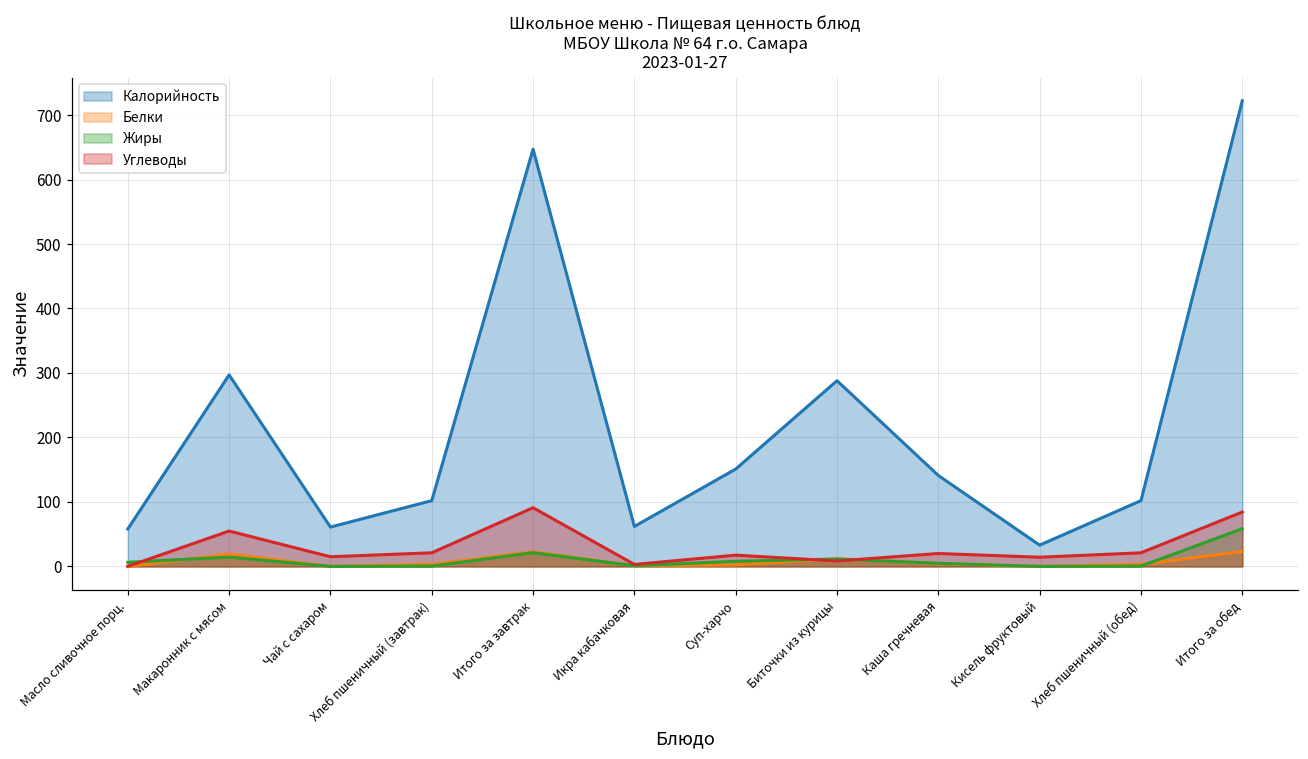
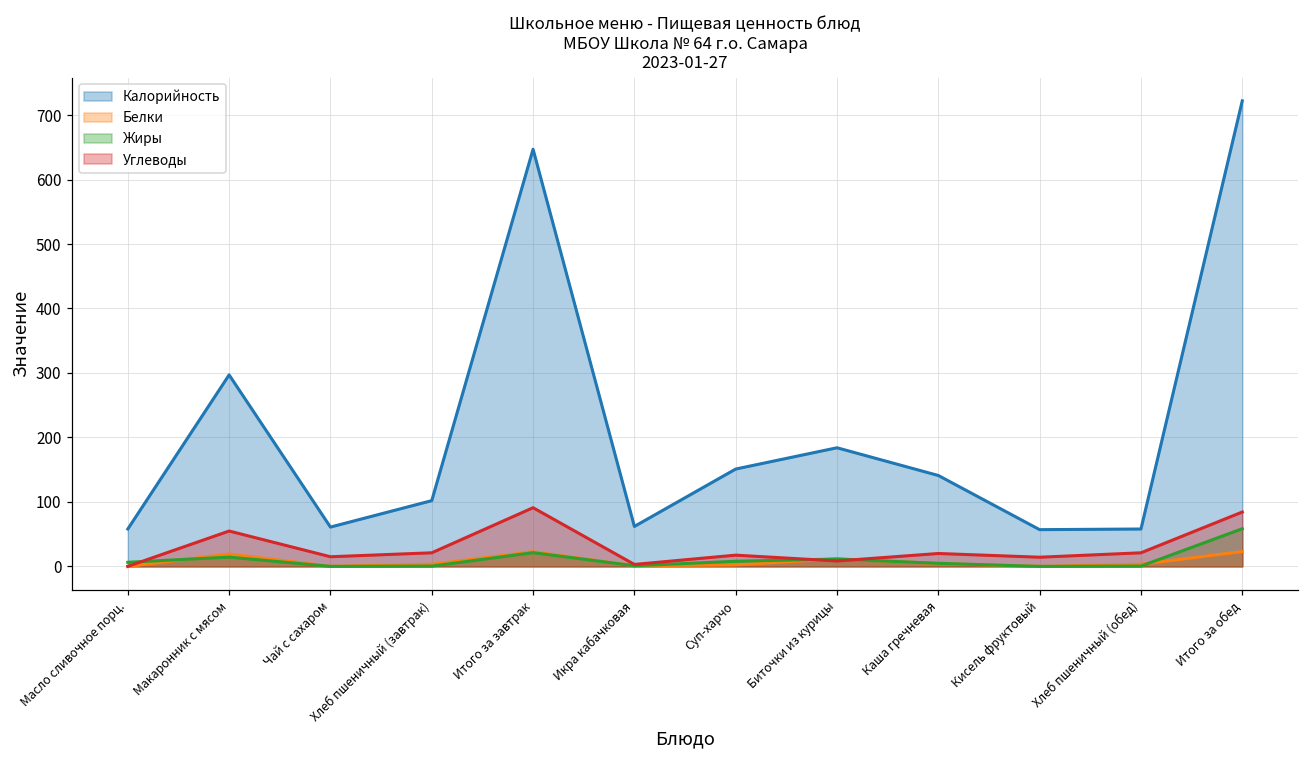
Калорийность, Биточки из курицы: 290 -> 180
Калорийность, Кисель фруктовый: 30 -> 60
Калорийность, Хлеб пшеничный (обед): 100 -> 60
